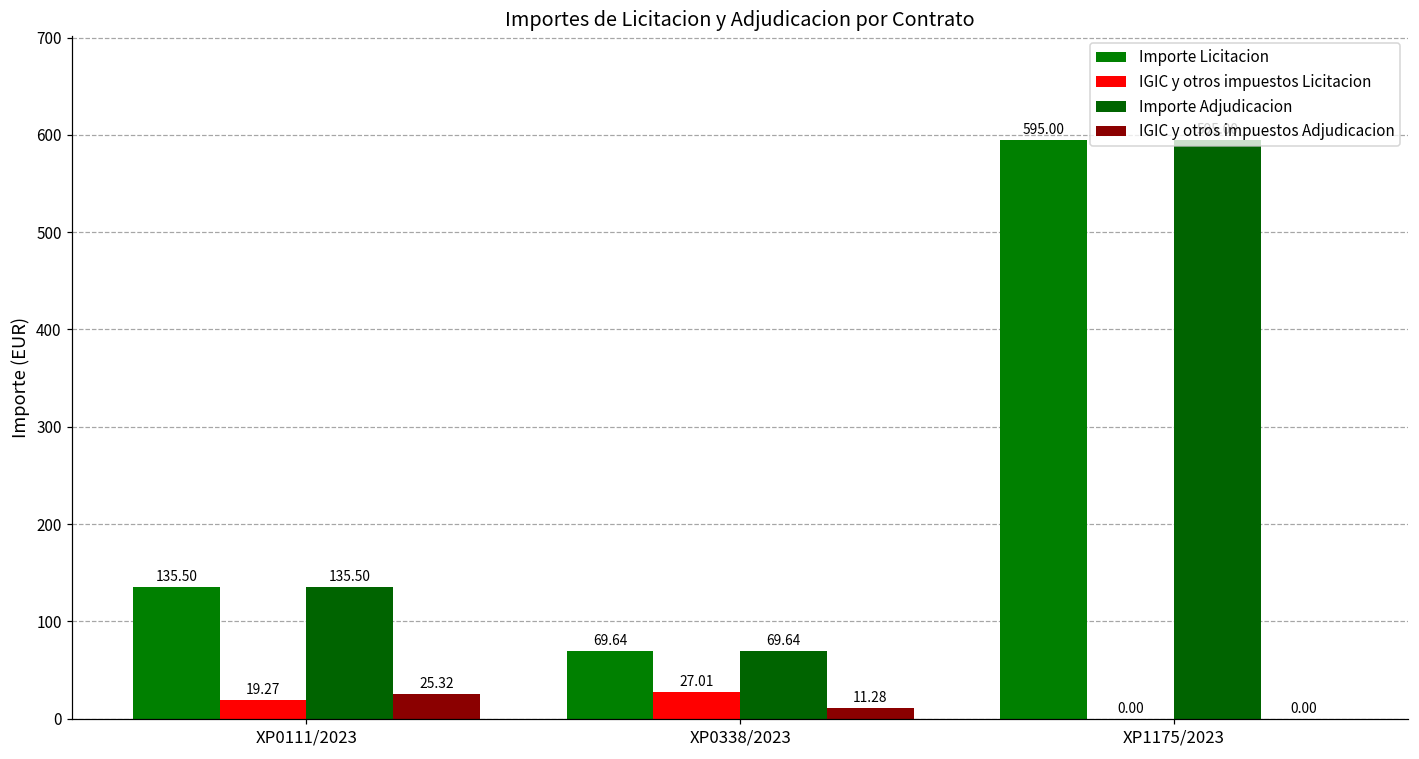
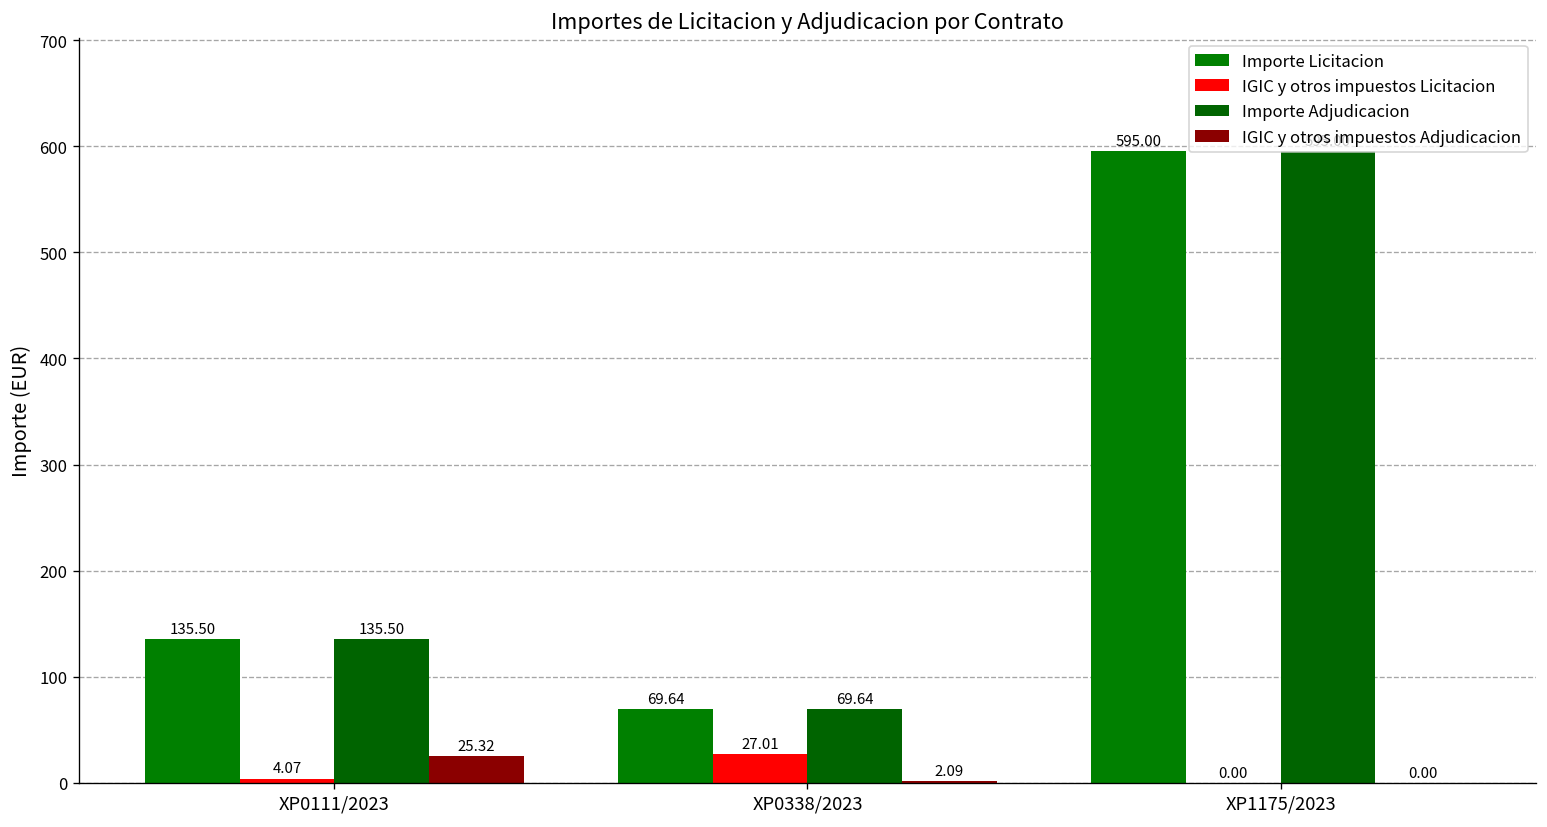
IGIC y otros impuestos Licitacion, XP0111/2023: 19.27 -> 4.07
IGIC y otros impuestos Adjudicacion, XP0338/2023: 11.28 -> 2.09
